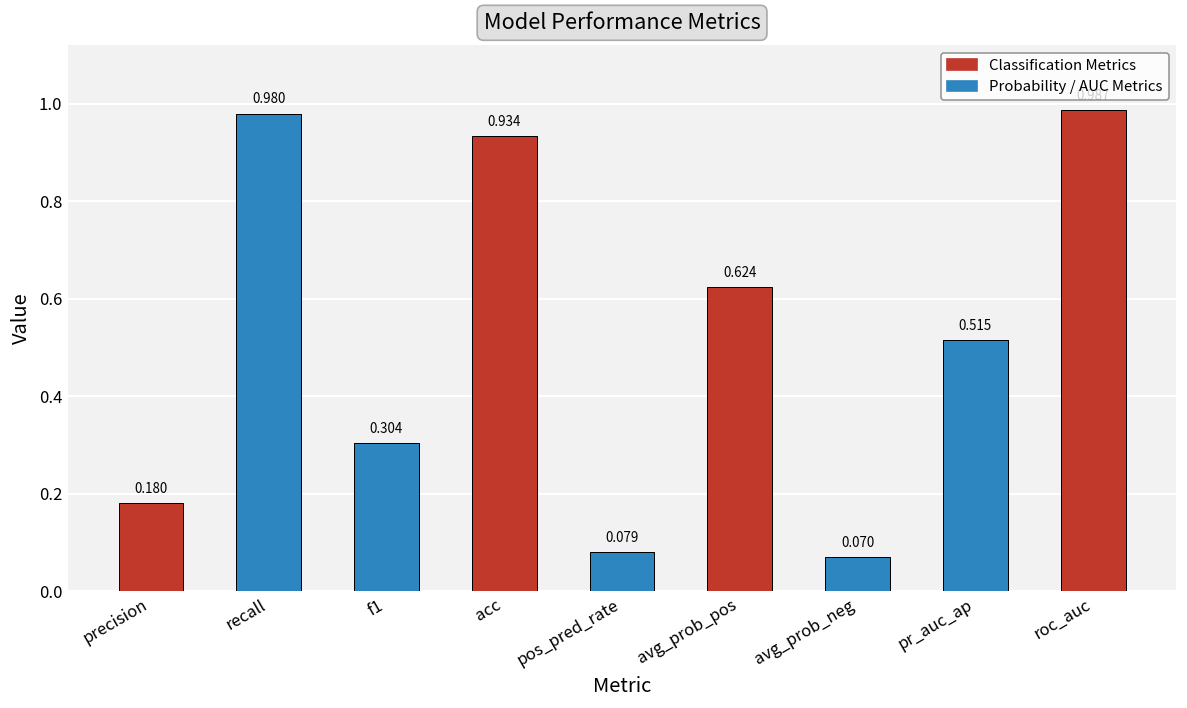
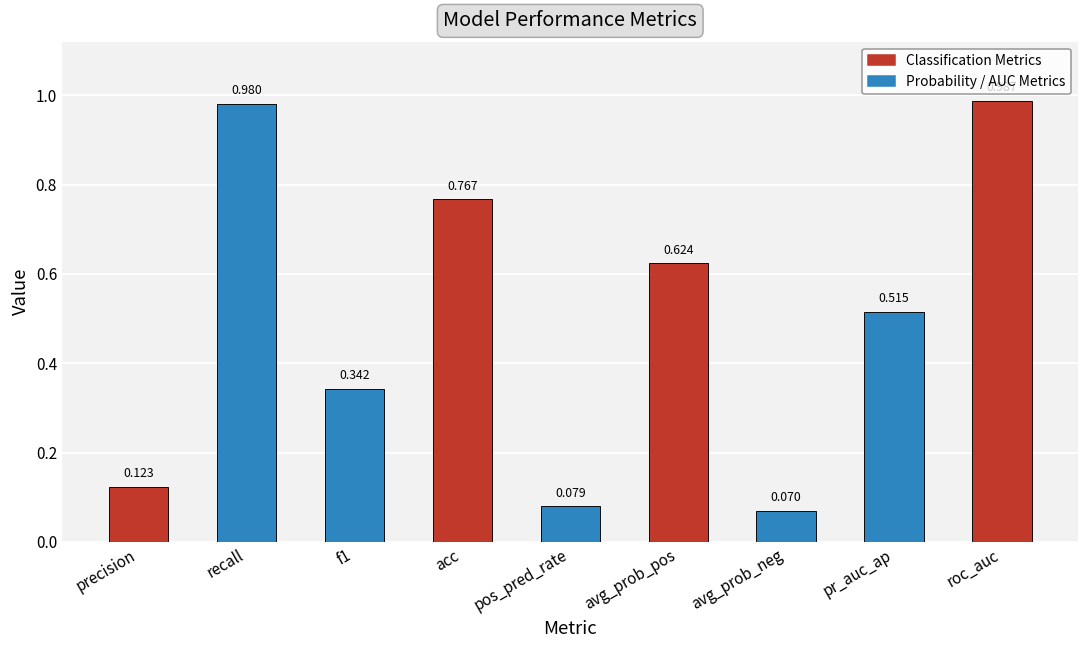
precision: 0.180 -> 0.123
f1: 0.304 -> 0.342
acc: 0.934 -> 0.767
